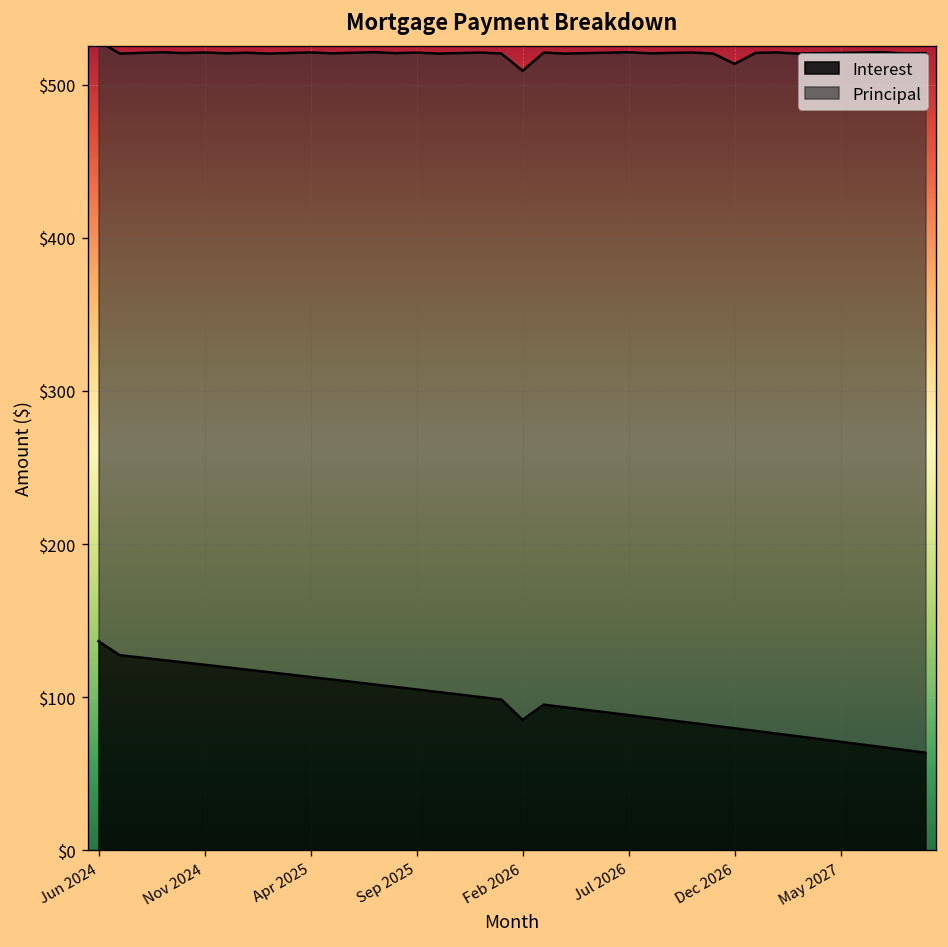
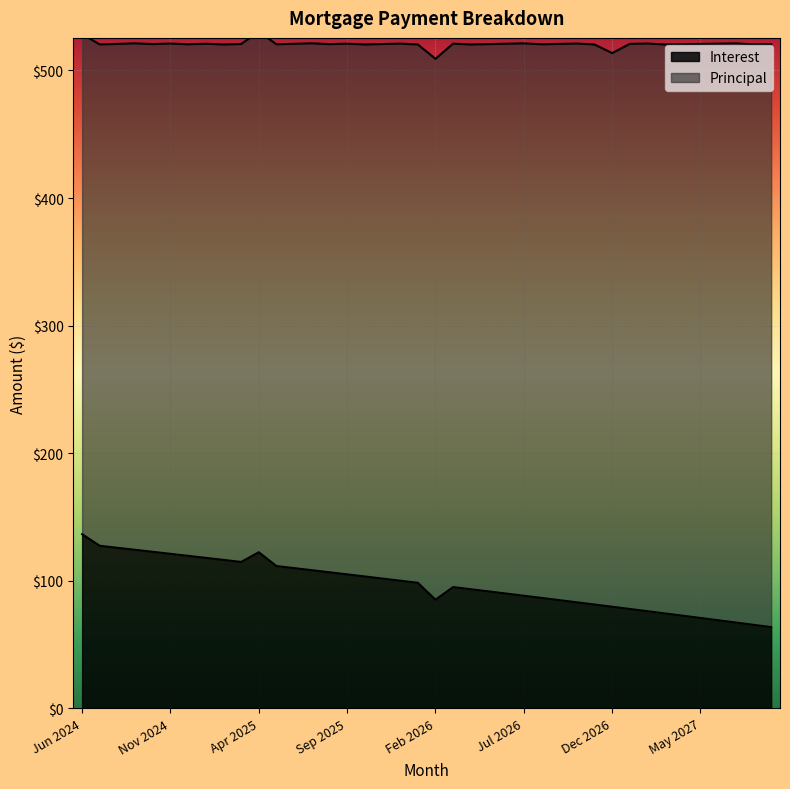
Interest, Apr 2025: $113 -> $122
